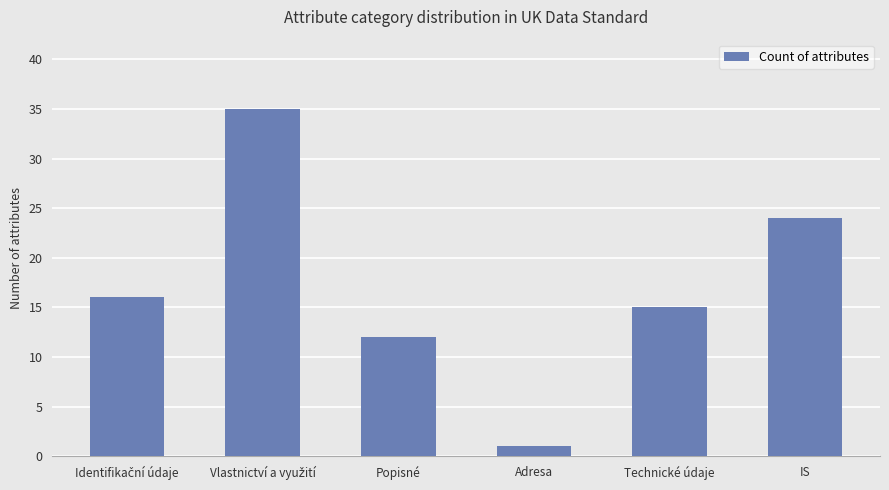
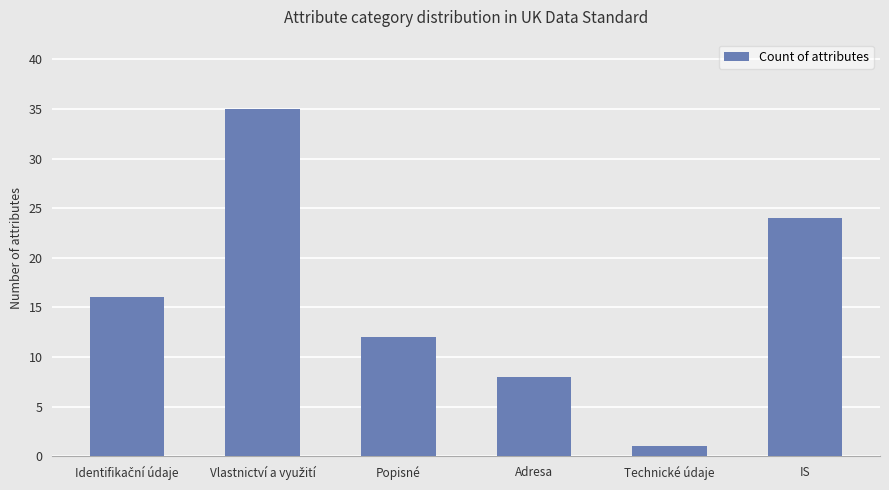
Adresa: 1 -> 8
Technické údaje: 15 -> 1
